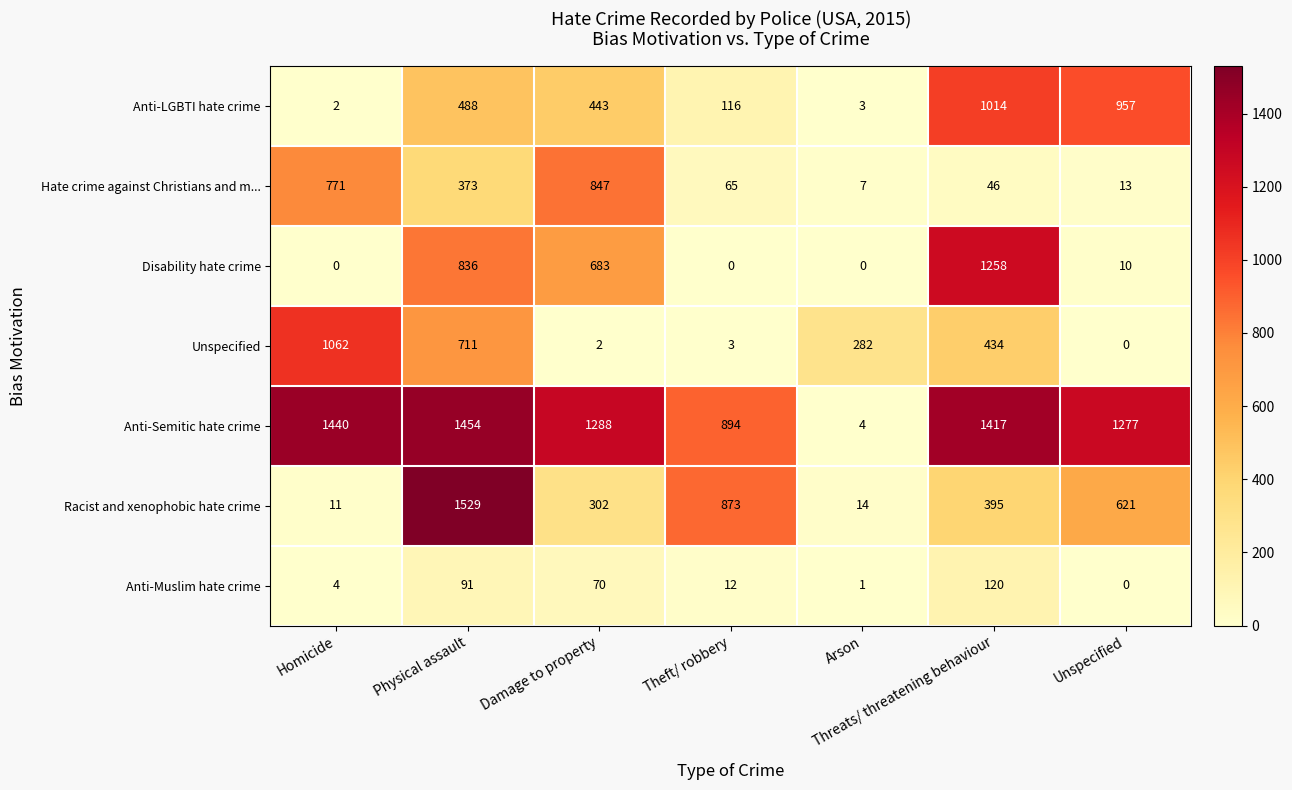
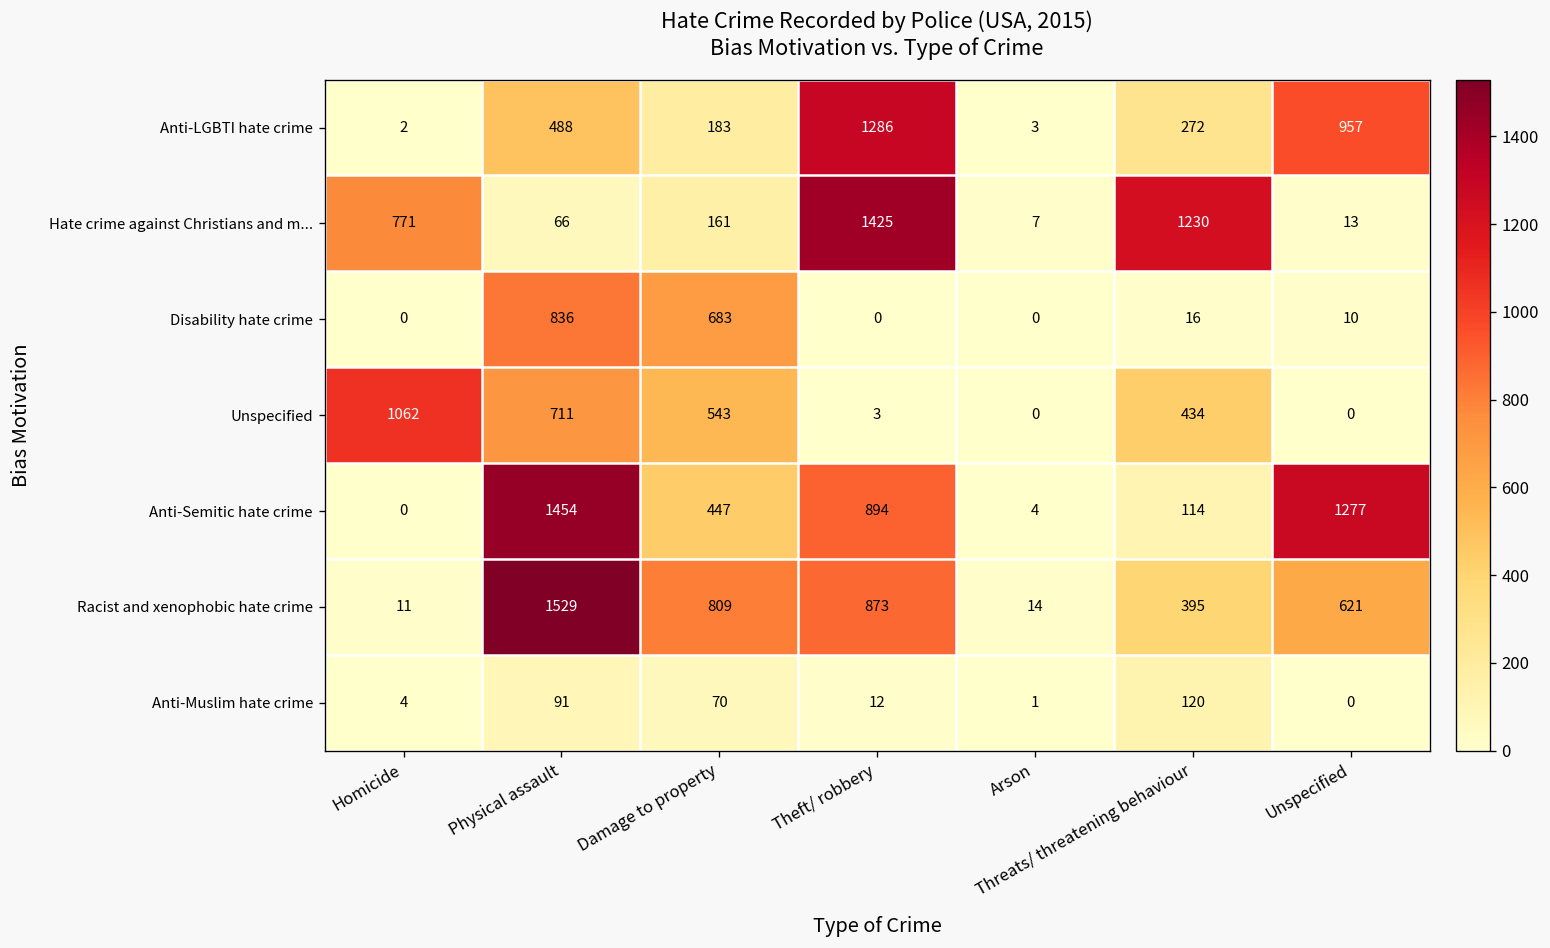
Anti-LGBTI hate crime, Damage to property: 443 -> 183
Anti-LGBTI hate crime, Theft/ robbery: 116 -> 1286
Anti-LGBTI hate crime, Threats/ threatening behaviour: 1014 -> 272
Hate crime against Christians and m..., Physical assault: 373 -> 66
Hate crime against Christians and m..., Damage to property: 847 -> 161
Hate crime against Christians and m..., Theft/ robbery: 65 -> 1425
Hate crime against Christians and m..., Threats/ threatening behaviour: 46 -> 1230
Disability hate crime, Threats/ threatening behaviour: 1258 -> 16
Unspecified, Damage to property: 2 -> 543
Unspecified, Arson: 282 -> 0
Anti-Semitic hate crime, Homicide: 1440 -> 0
Anti-Semitic hate crime, Damage to property: 1288 -> 447
Anti-Semitic hate crime, Threats/ threatening behaviour: 1417 -> 114
Racist and xenophobic hate crime, Damage to property: 302 -> 809
